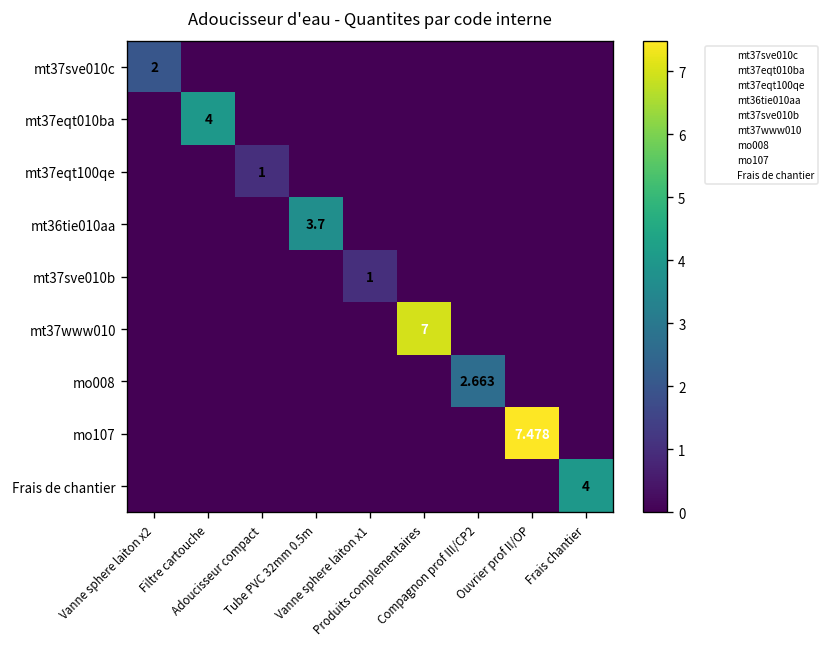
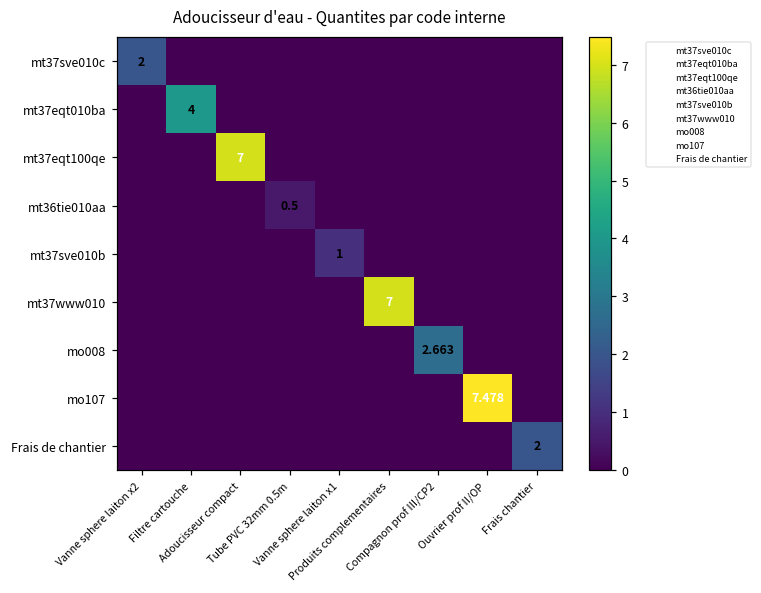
mt37eqt100qe, Adoucisseur compact: 1 -> 7
mt36tie010aa, Tube PVC 32mm 0.5m: 3.7 -> 0.5
Frais de chantier, Frais chantier: 4 -> 2
